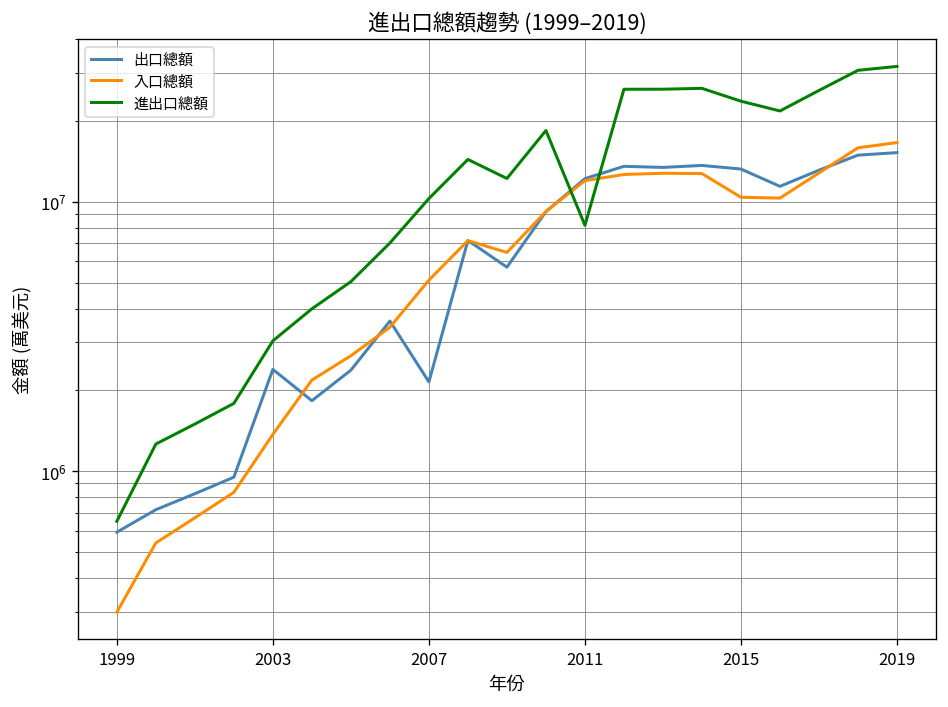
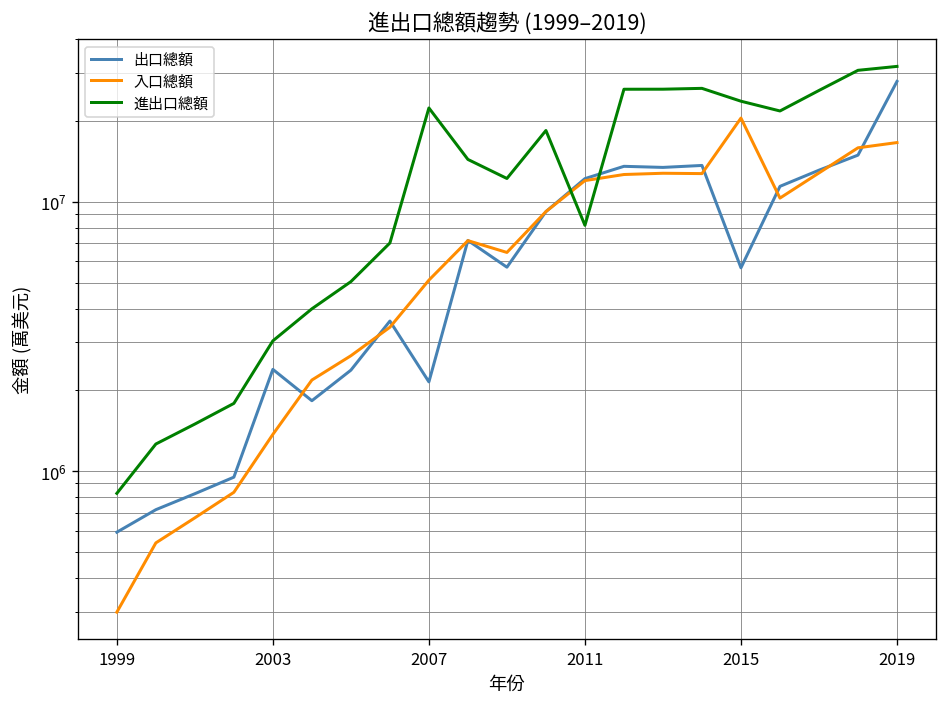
進出口總額, 1999: 650000 -> 830000
進出口總額, 2007: 10000000 -> 22000000
出口總額, 2015: 13000000 -> 5700000
入口總額, 2015: 10000000 -> 20000000
出口總額, 2019: 15000000 -> 28000000
